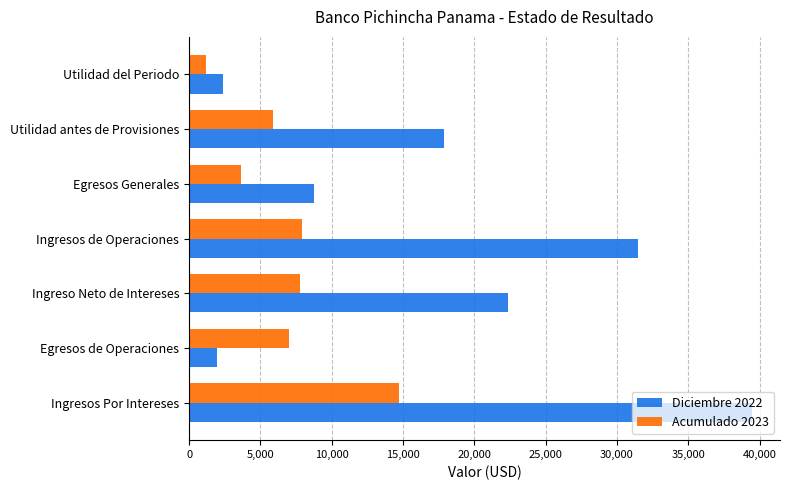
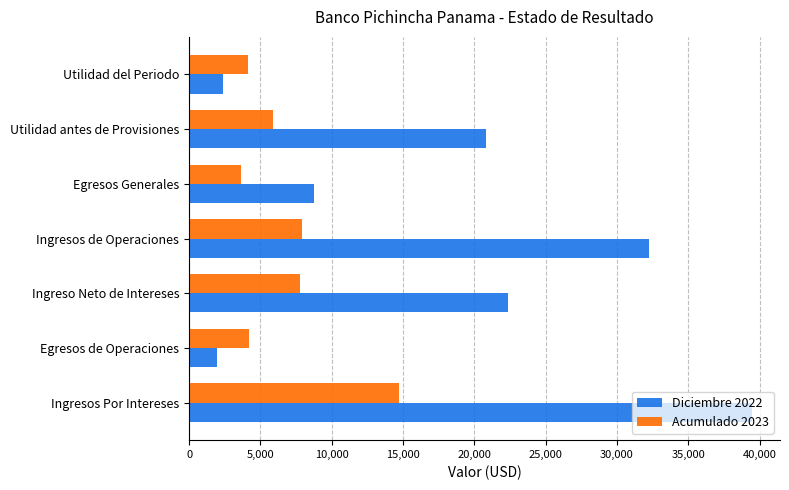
Acumulado 2023, Utilidad del Periodo: 1,200 -> 4,100
Diciembre 2022, Utilidad antes de Provisiones: 17,900 -> 20,800
Diciembre 2022, Ingresos de Operaciones: 31,500 -> 32,300
Acumulado 2023, Egresos de Operaciones: 7,000 -> 4,200
